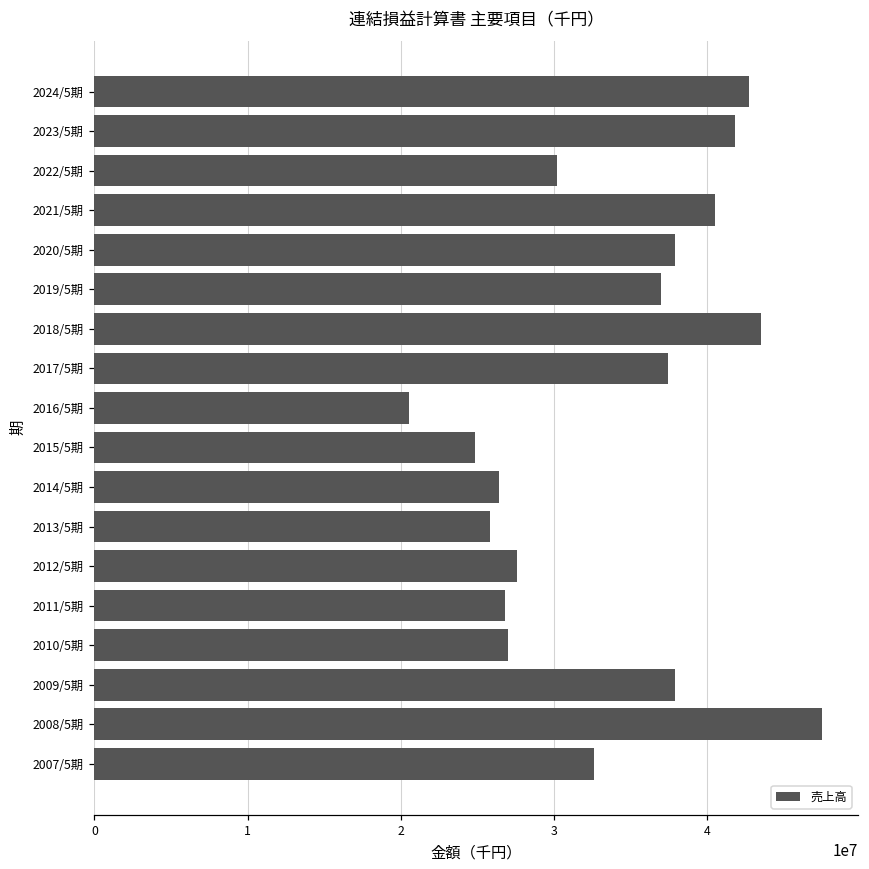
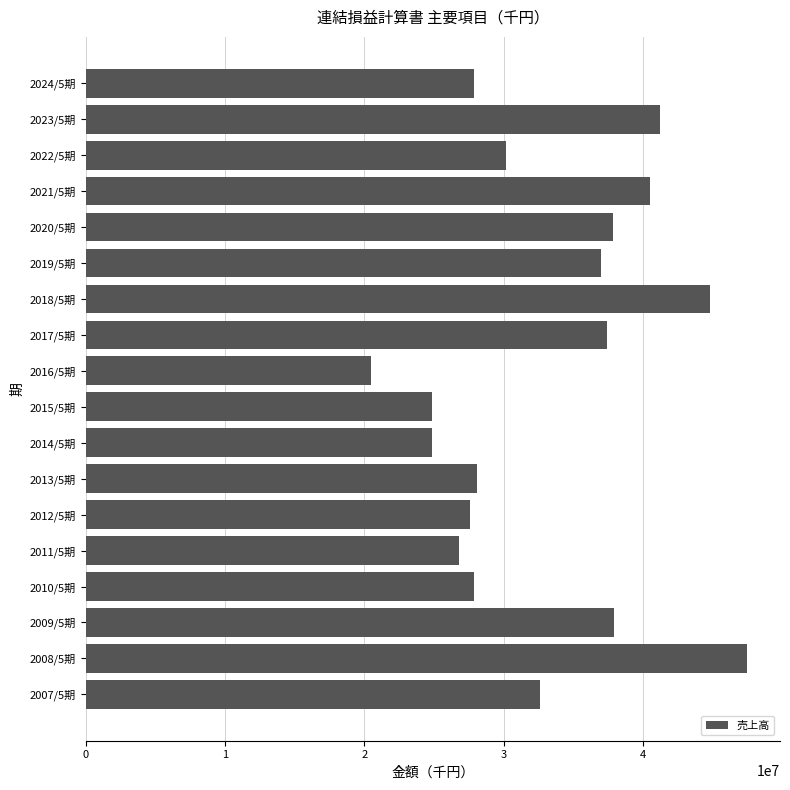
2024/5期: 42700000 -> 27900000
2023/5期: 41800000 -> 41200000
2018/5期: 43500000 -> 44800000
2014/5期: 26400000 -> 24800000
2013/5期: 25800000 -> 28100000
2010/5期: 27000000 -> 27800000
